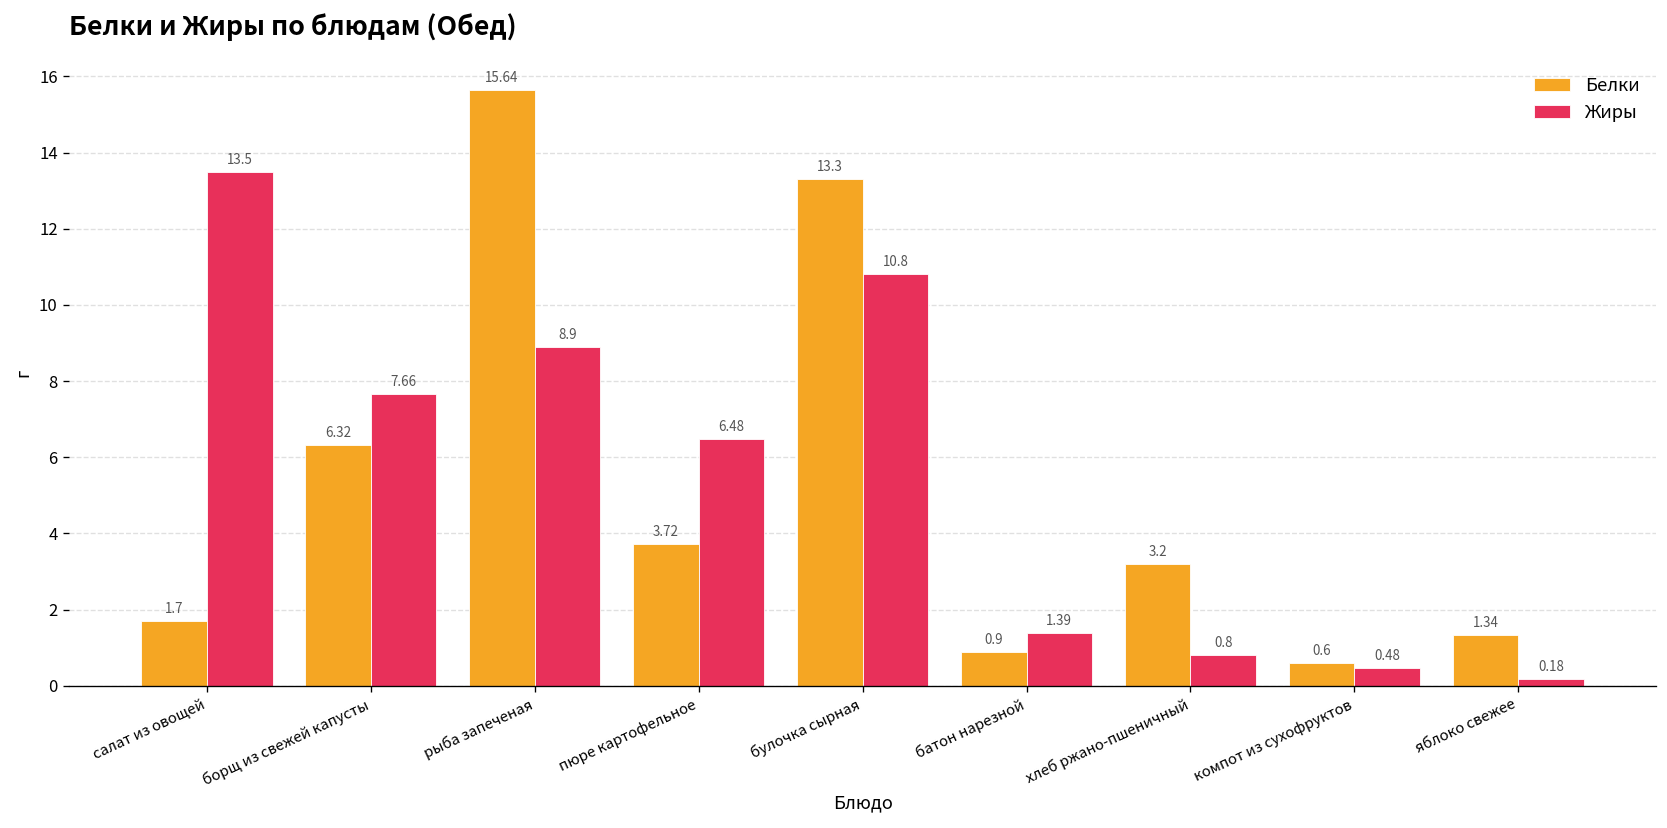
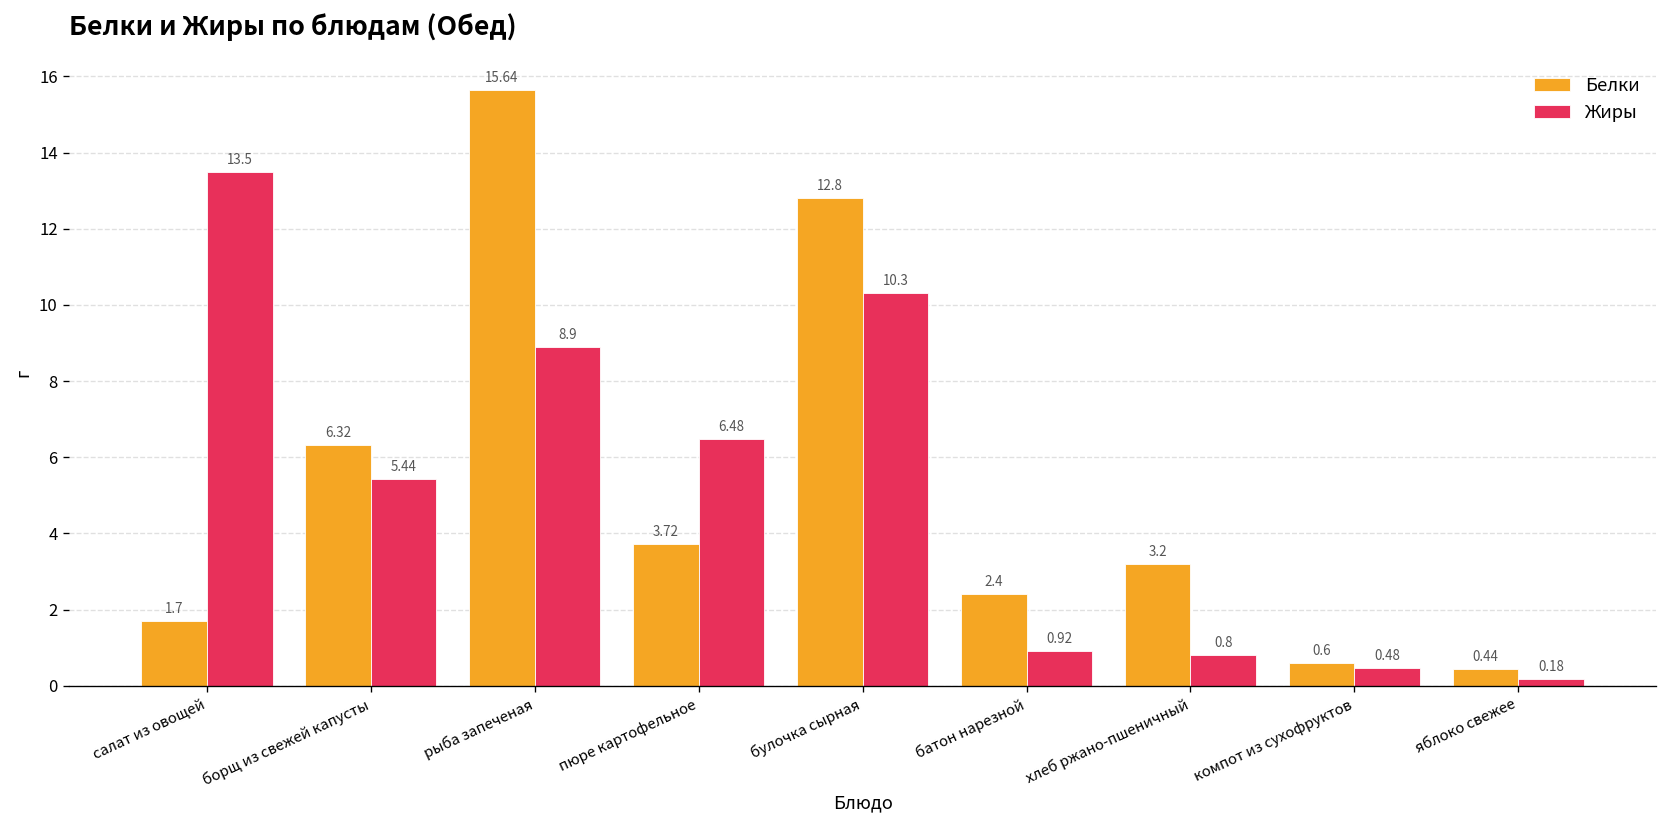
Жиры, борщ из свежей капусты: 7.66 -> 5.44
Белки, булочка сырная: 13.3 -> 12.8
Жиры, булочка сырная: 10.8 -> 10.3
Белки, батон нарезной: 0.9 -> 2.4
Жиры, батон нарезной: 1.39 -> 0.92
Белки, яблоко свежее: 1.34 -> 0.44
